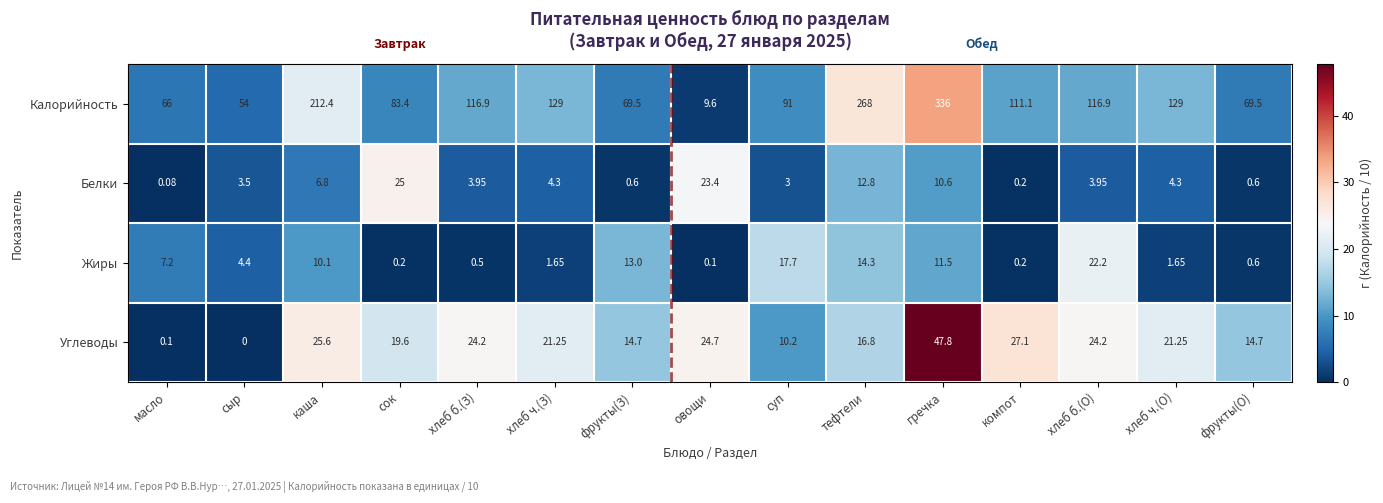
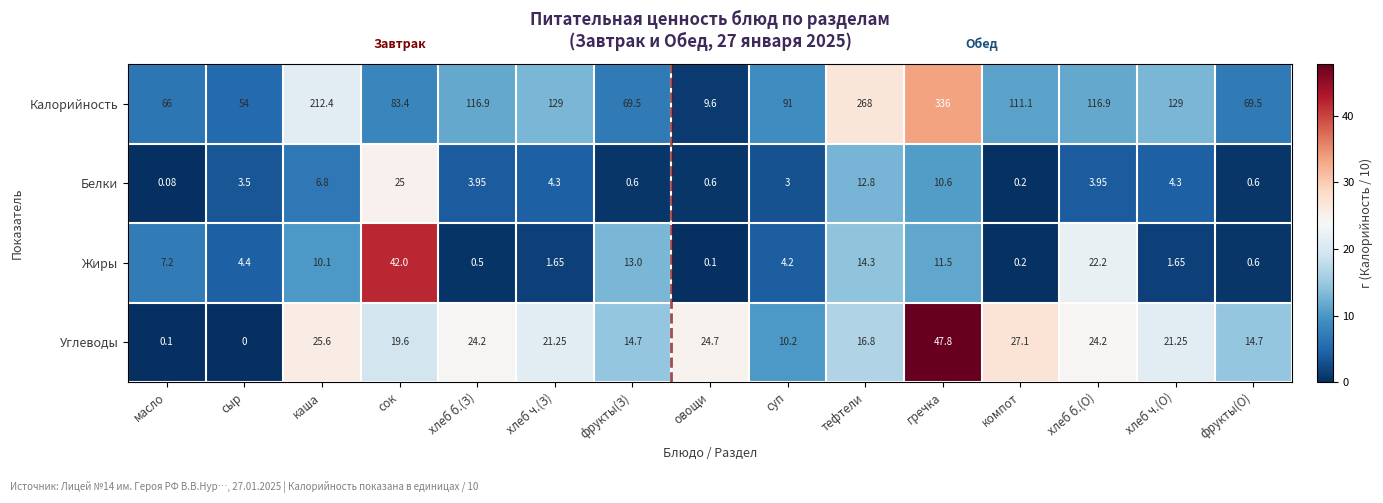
Белки, овощи: 23.4 -> 0.6
Жиры, сок: 0.2 -> 42.0
Жиры, суп: 17.7 -> 4.2
